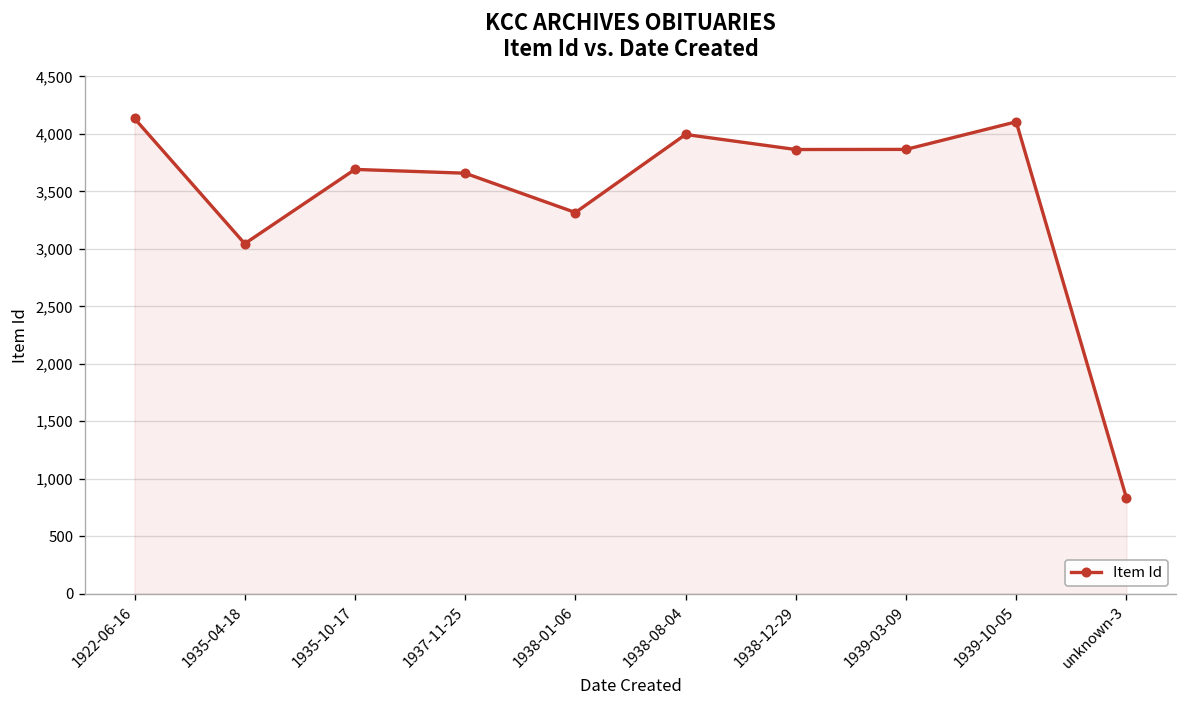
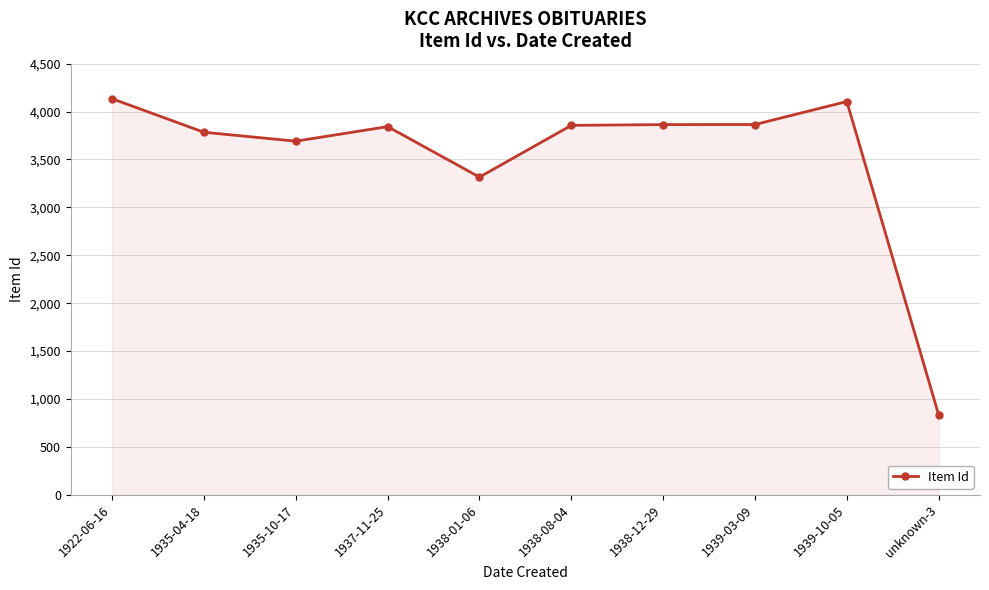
1935-04-18: 3,000 -> 3,800
1937-11-25: 3,700 -> 3,800
1938-08-04: 4,000 -> 3,900
